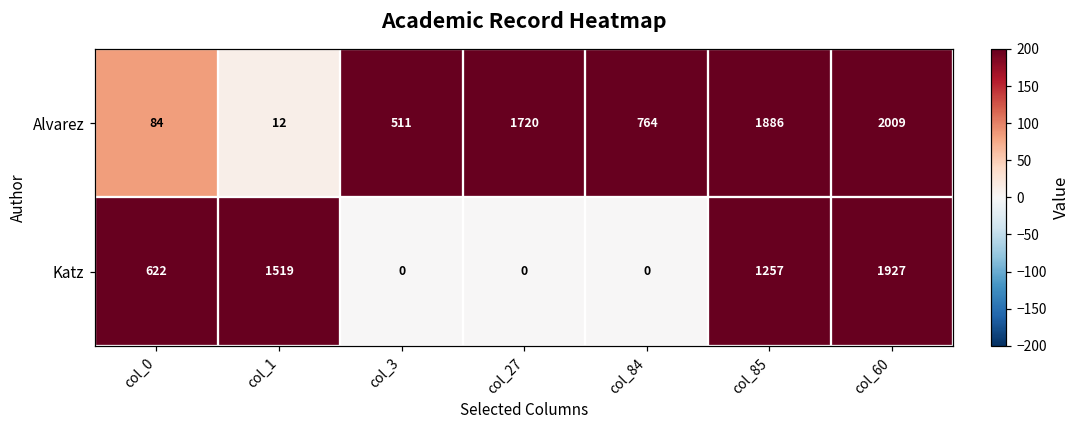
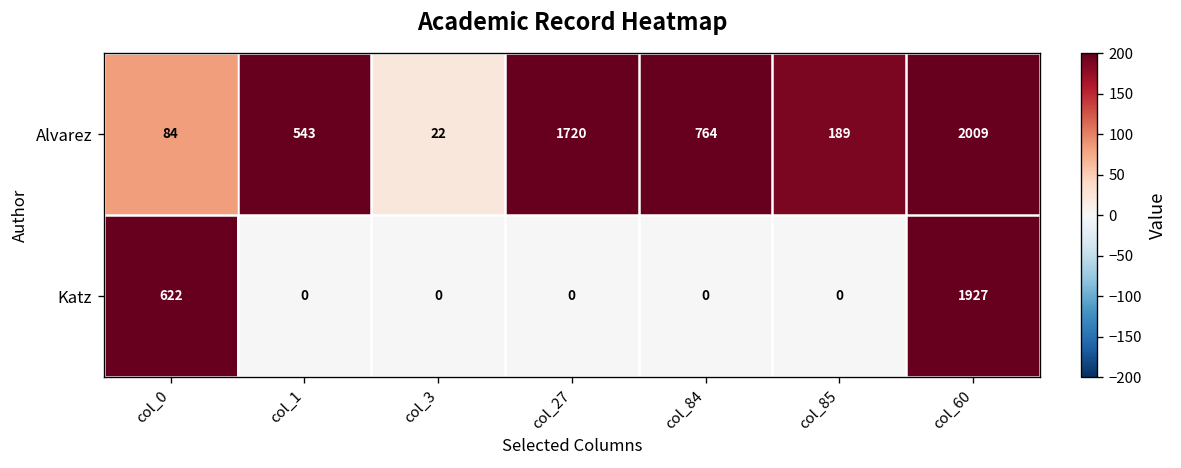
Alvarez, col_1: 12 -> 543
Alvarez, col_3: 511 -> 22
Alvarez, col_85: 1886 -> 189
Katz, col_1: 1519 -> 0
Katz, col_85: 1257 -> 0
